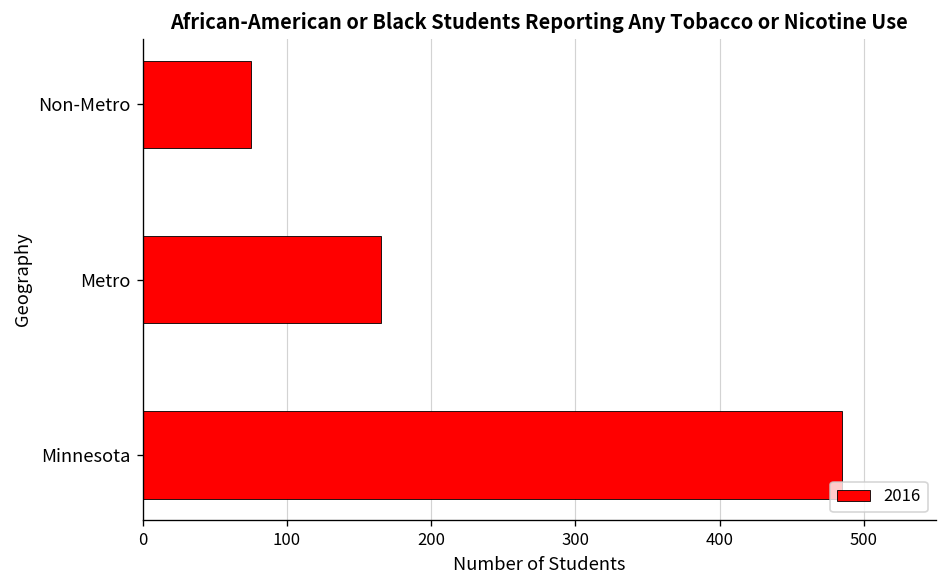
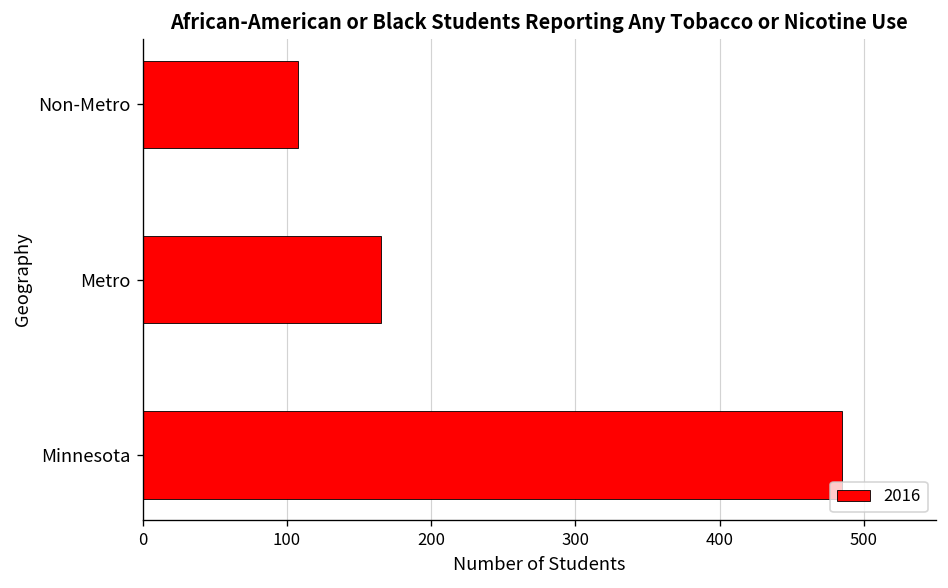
Non-Metro: 75 -> 108
